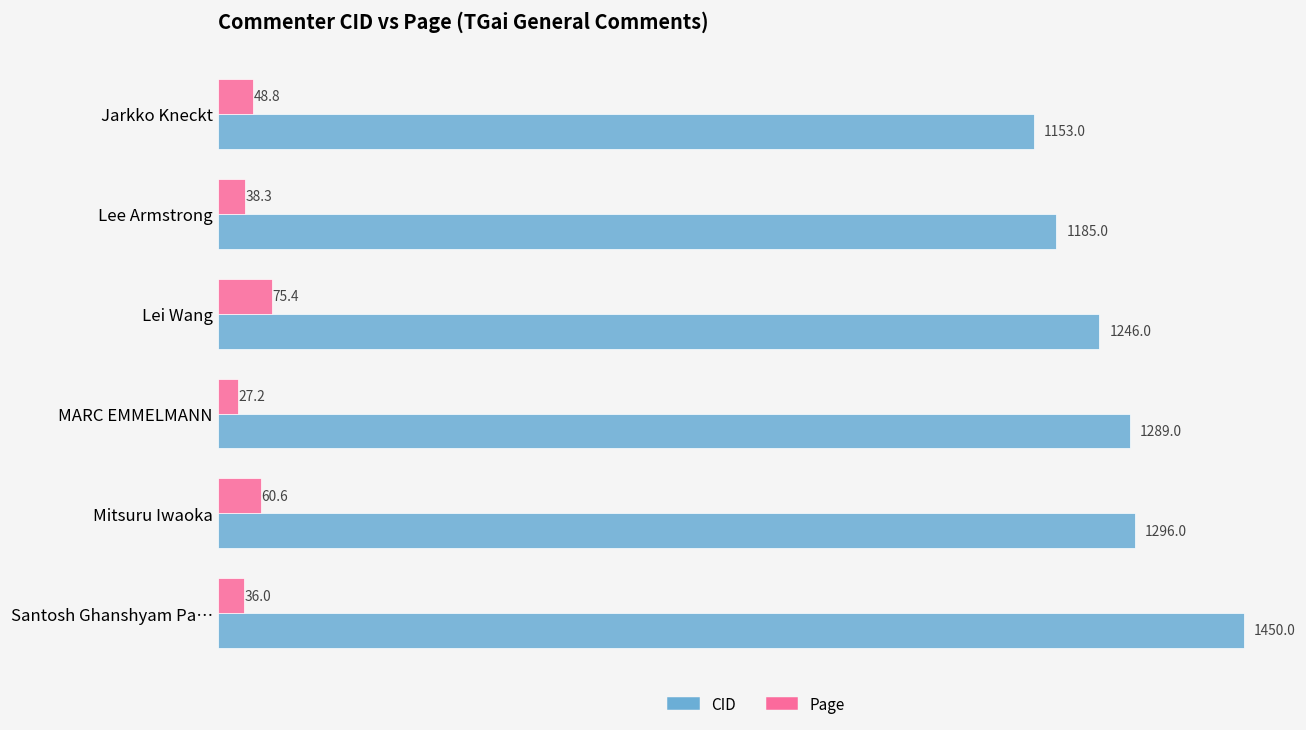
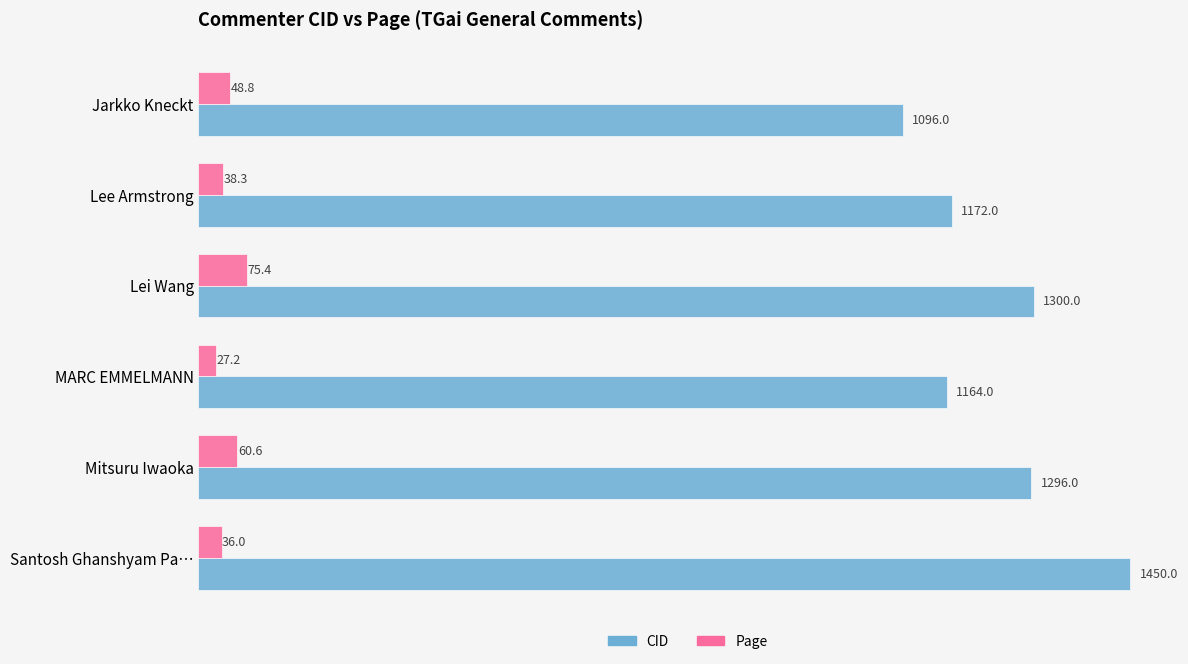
CID, Jarkko Kneckt: 1153.0 -> 1096.0
CID, Lee Armstrong: 1185.0 -> 1172.0
CID, Lei Wang: 1246.0 -> 1300.0
CID, MARC EMMELMANN: 1289.0 -> 1164.0
